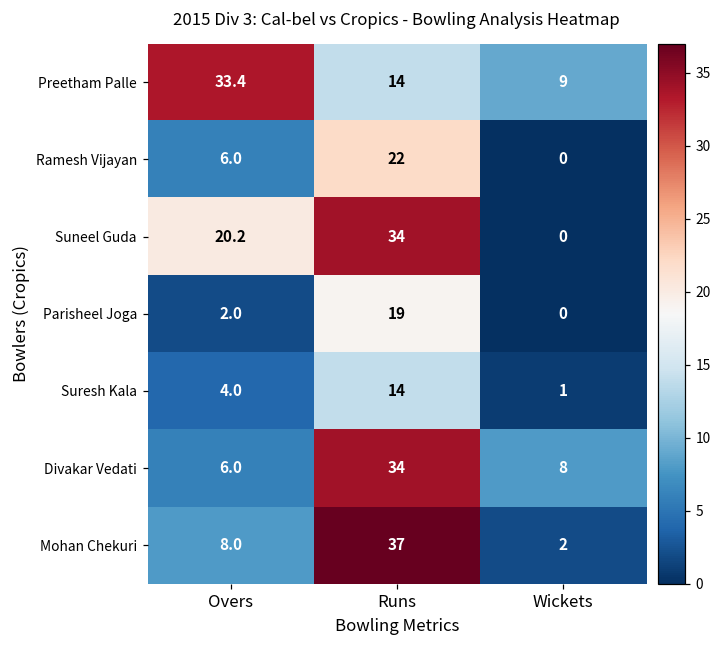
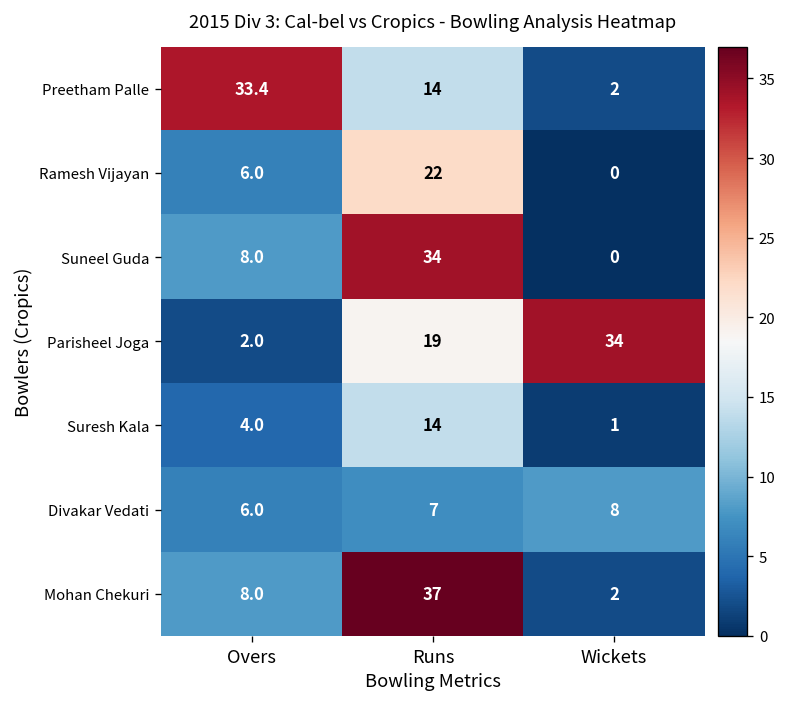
Preetham Palle, Wickets: 9 -> 2
Suneel Guda, Overs: 20.2 -> 8.0
Parisheel Joga, Wickets: 0 -> 34
Divakar Vedati, Runs: 34 -> 7
